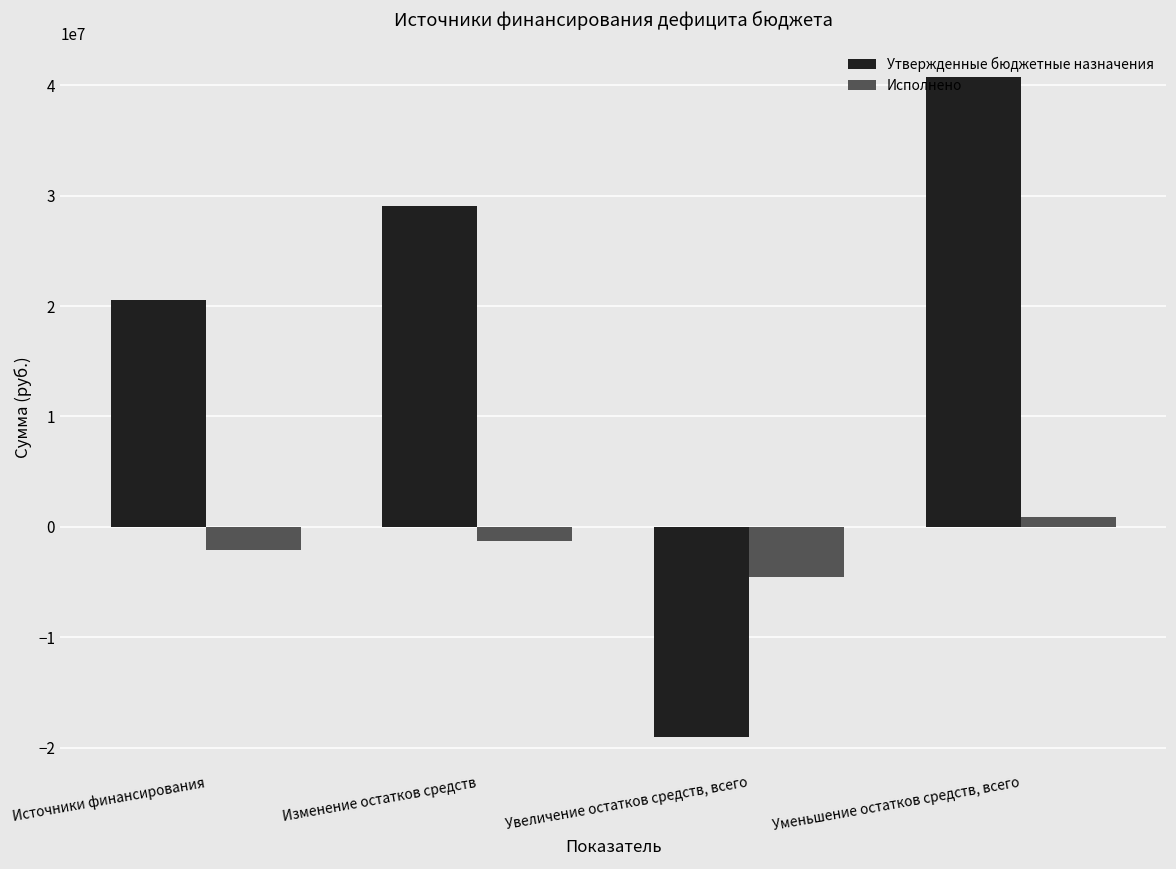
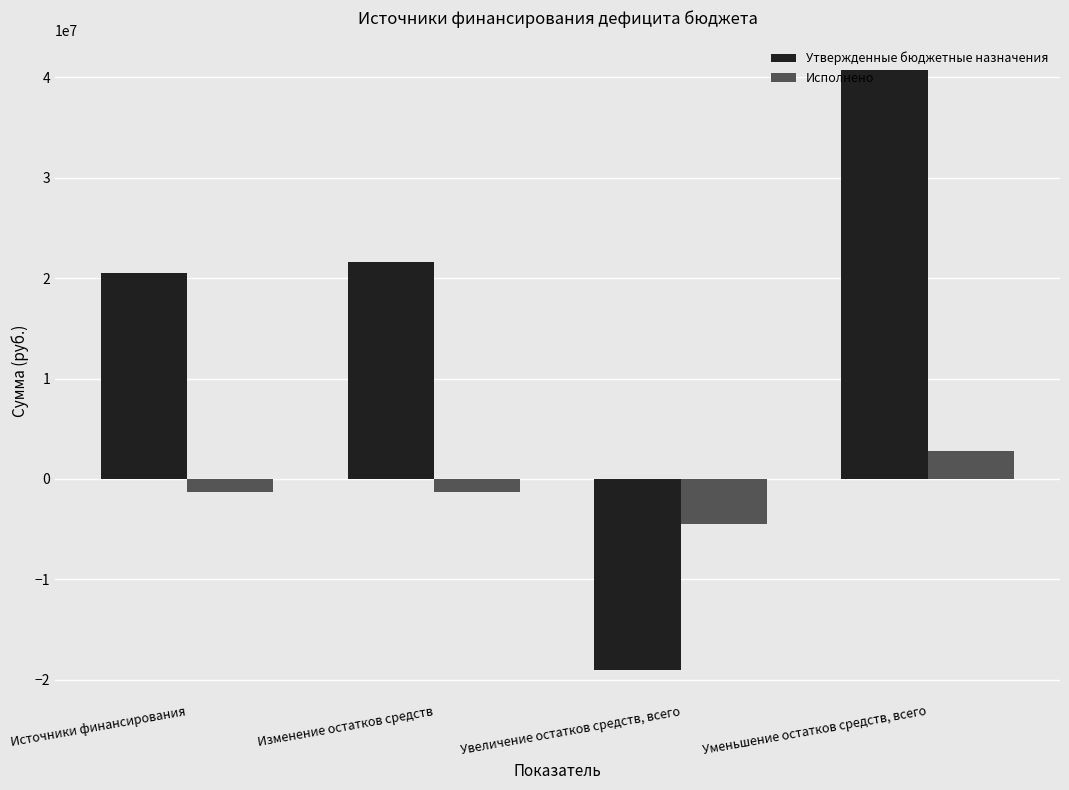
Исполнено, Источники финансирования: -2100000 -> -1200000
Утвержденные бюджетные назначения, Изменение остатков средств: 29000000 -> 21600000
Исполнено, Уменьшение остатков средств, всего: 900000 -> 2800000
